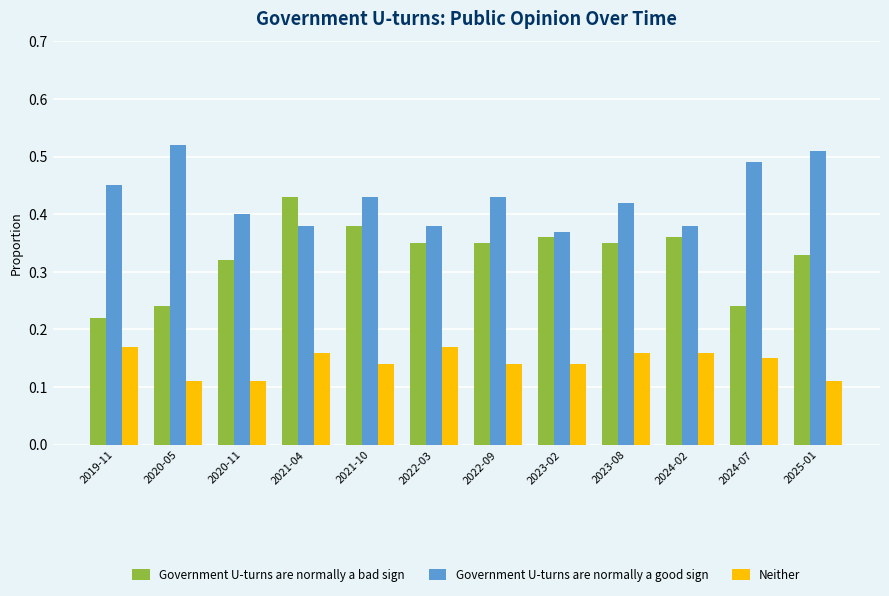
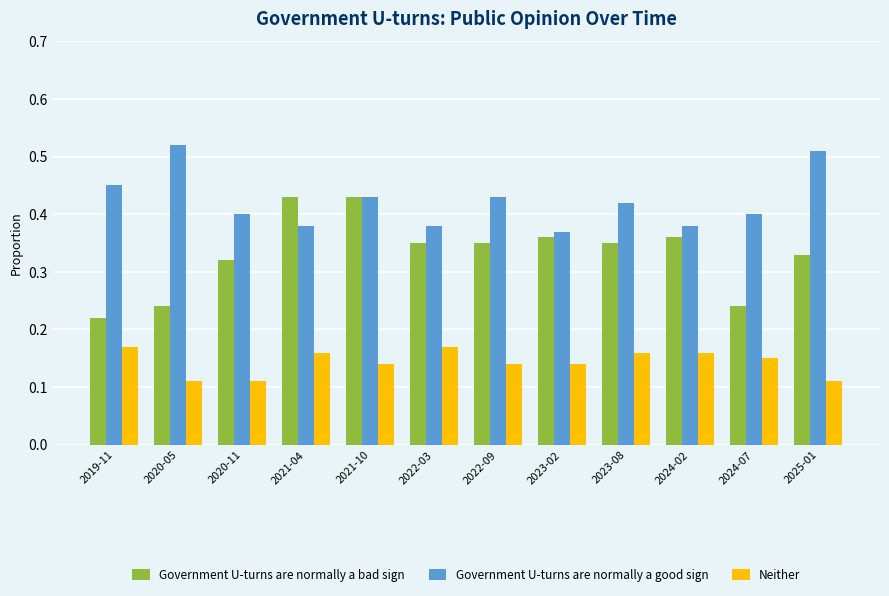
Government U-turns are normally a bad sign, 2021-10: 0.38 -> 0.43
Government U-turns are normally a good sign, 2024-07: 0.49 -> 0.40
